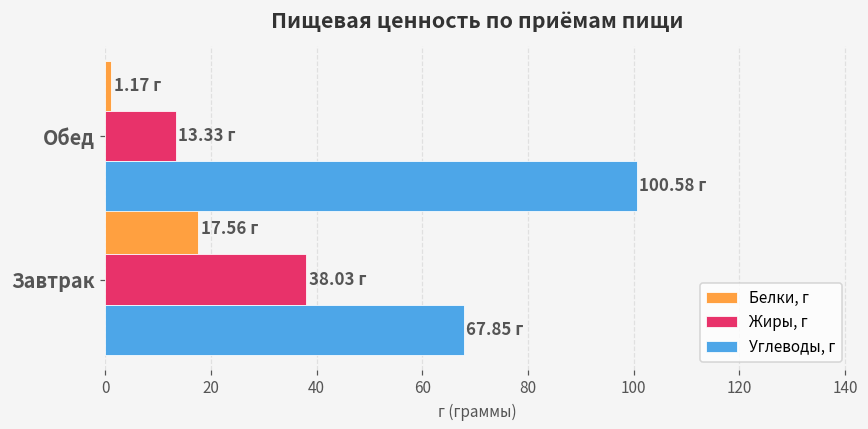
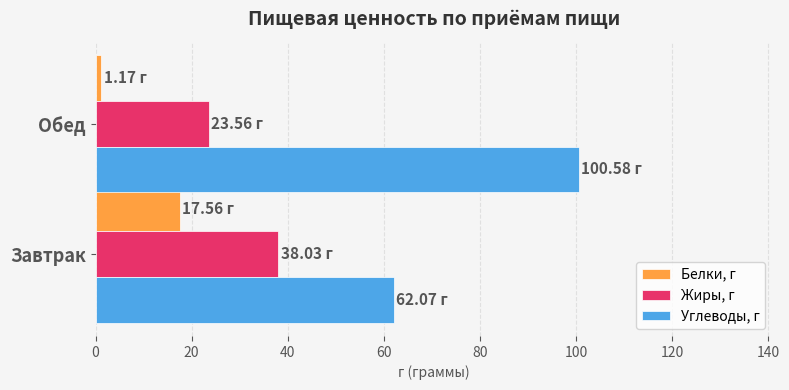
Жиры, г, Обед: 13.33 -> 23.56
Углеводы, г, Завтрак: 67.85 -> 62.07
